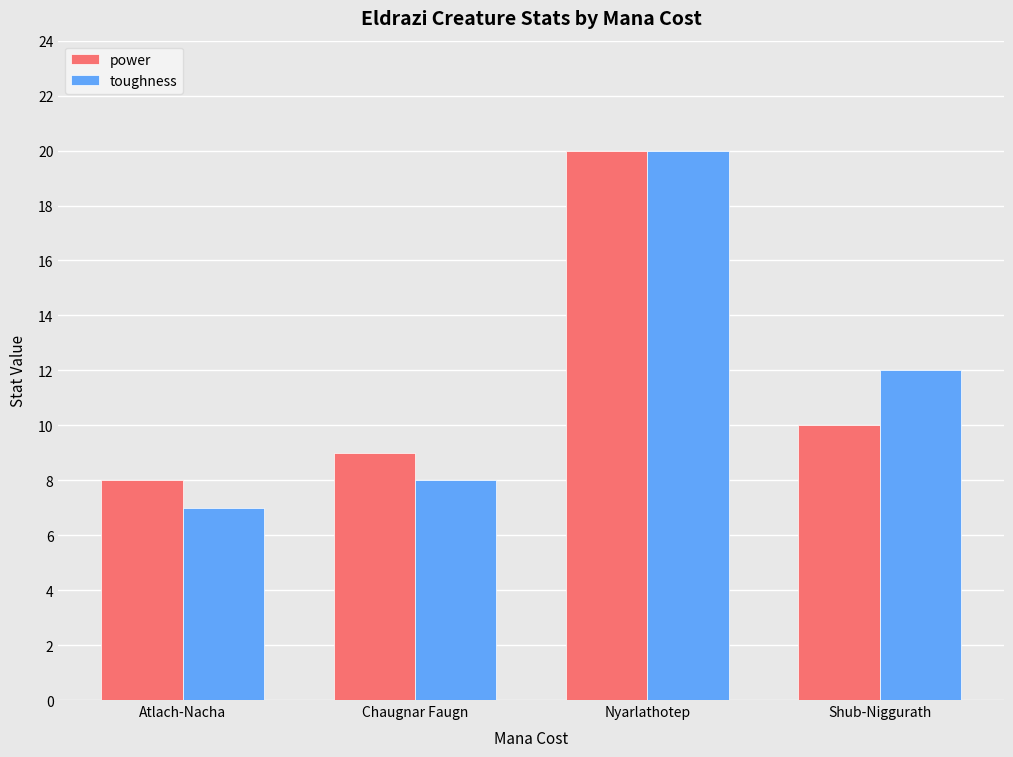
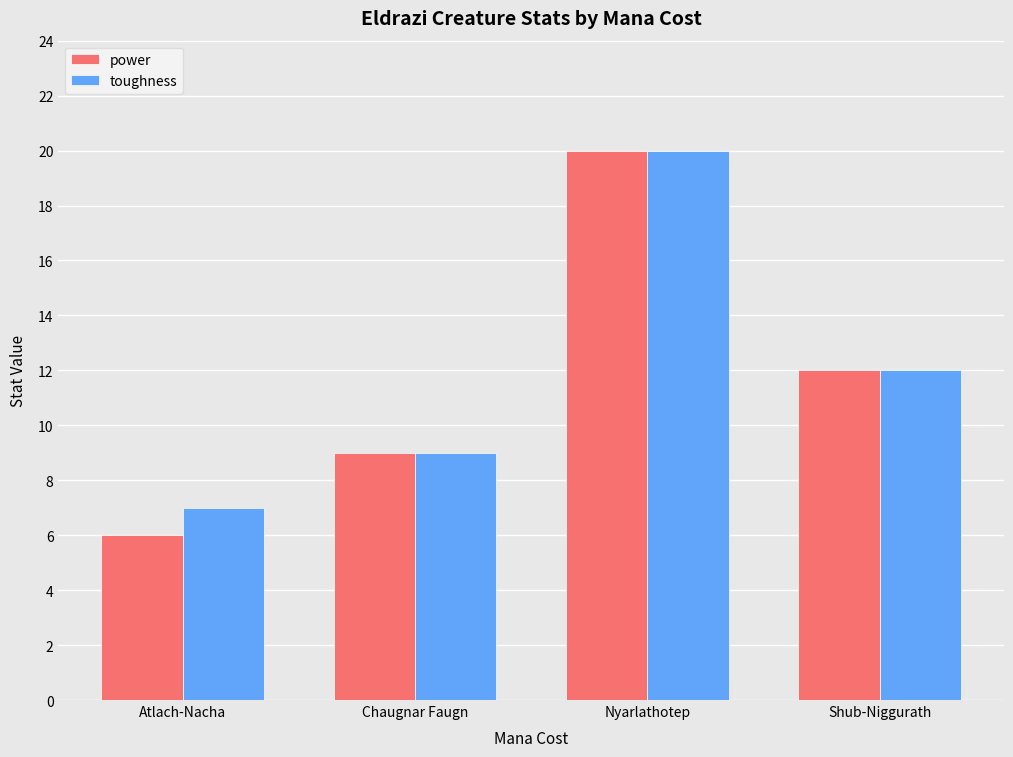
power, Atlach-Nacha: 8 -> 6
toughness, Chaugnar Faugn: 8 -> 9
power, Shub-Niggurath: 10 -> 12
